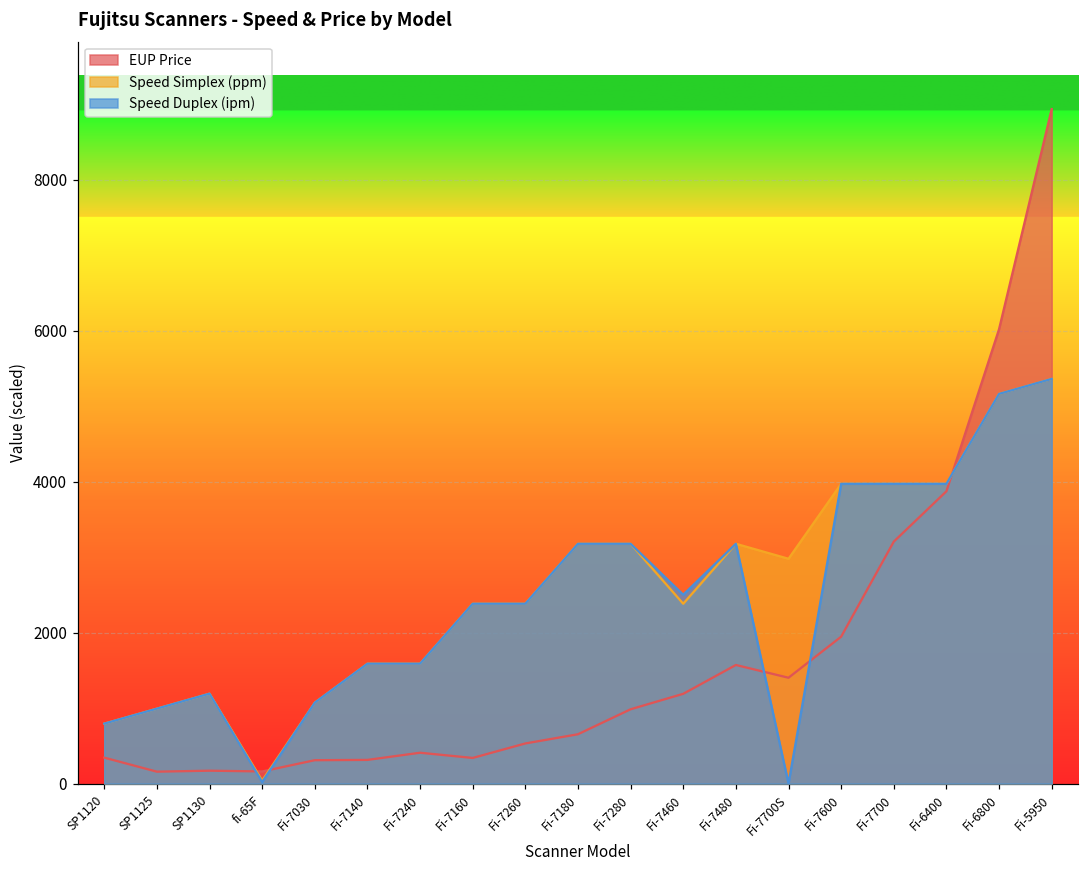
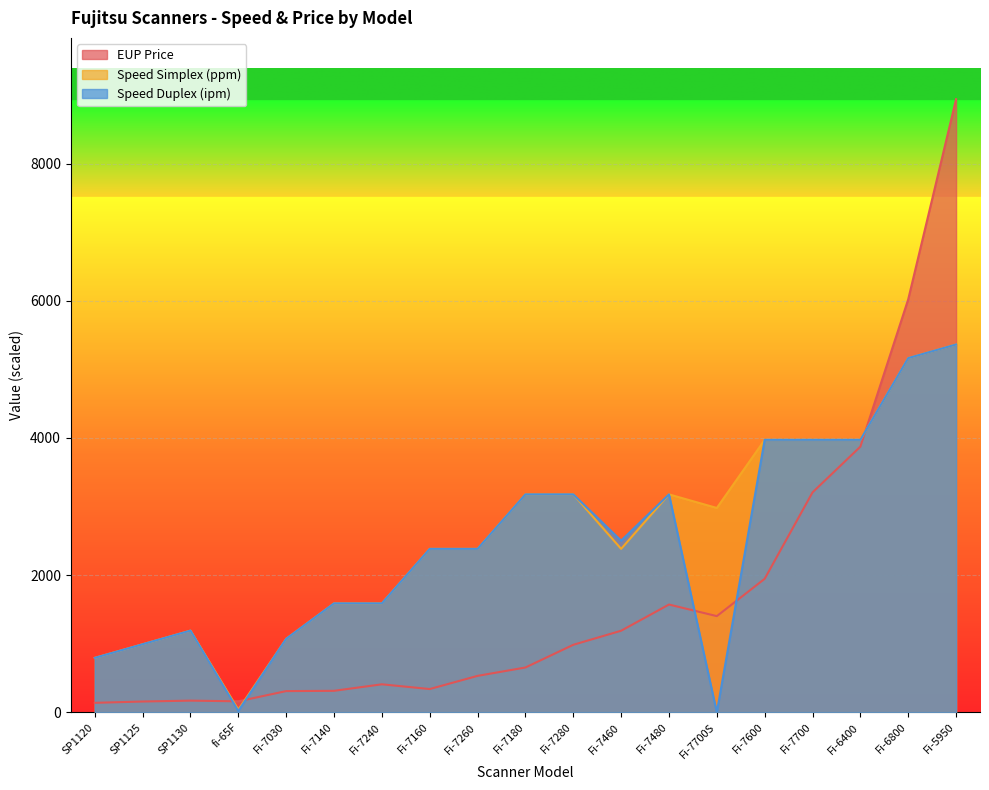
EUP Price, SP1120: 300 -> 100
